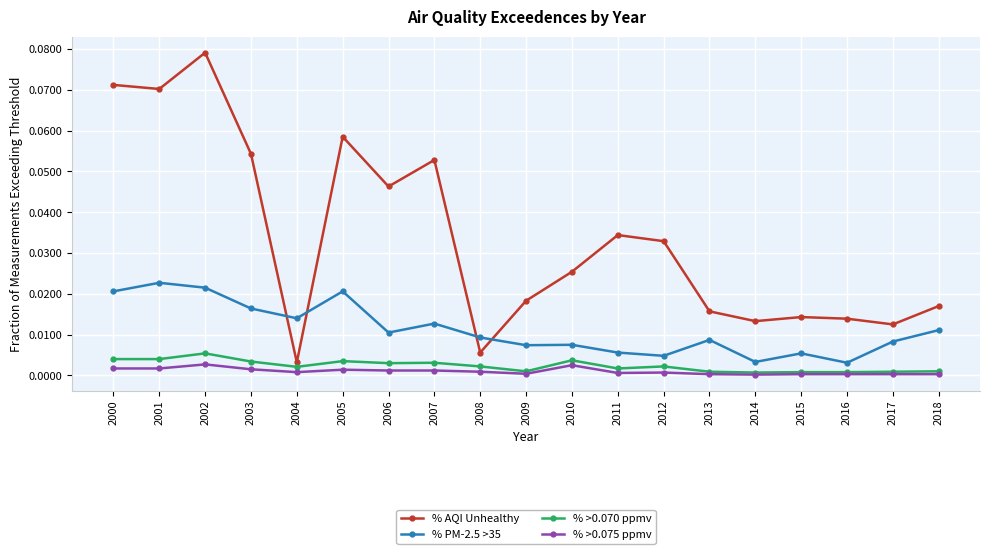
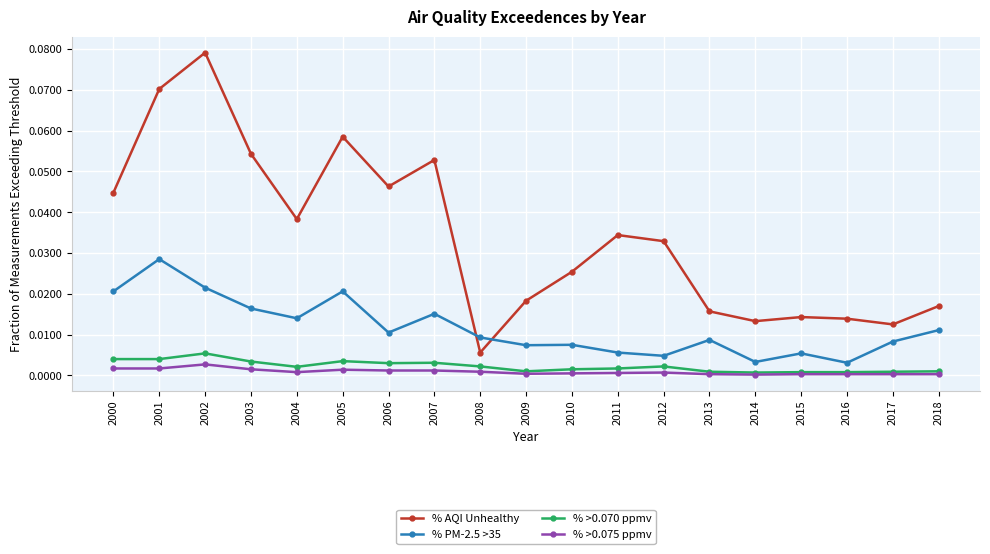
% AQI Unhealthy, 2000: 0.071 -> 0.045
% PM-2.5 >35, 2001: 0.023 -> 0.029
% AQI Unhealthy, 2004: 0.003 -> 0.038
% PM-2.5 >35, 2007: 0.013 -> 0.015
% >0.070 ppmv, 2010: 0.004 -> 0.002
% >0.075 ppmv, 2010: 0.003 -> 0.001
